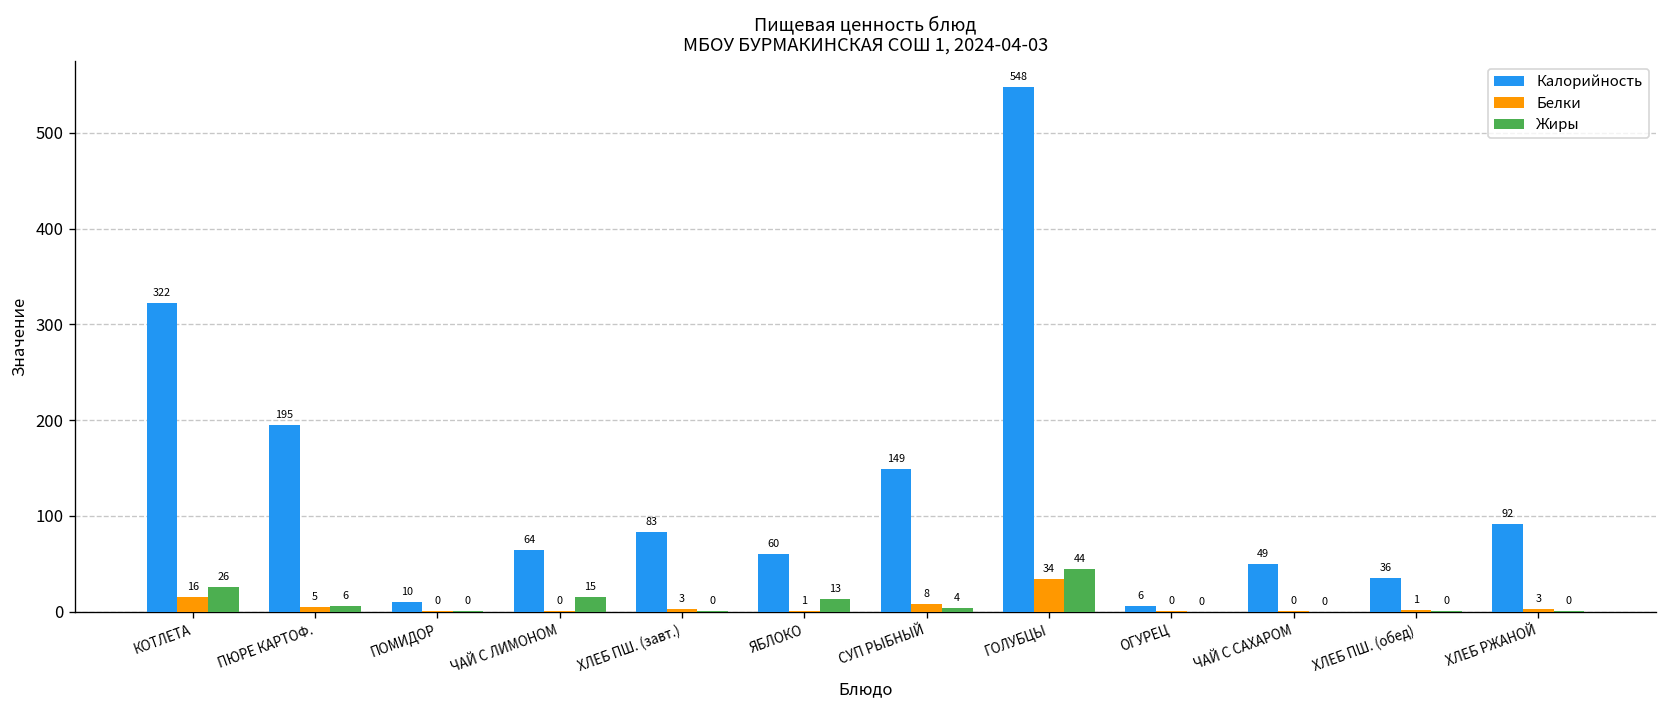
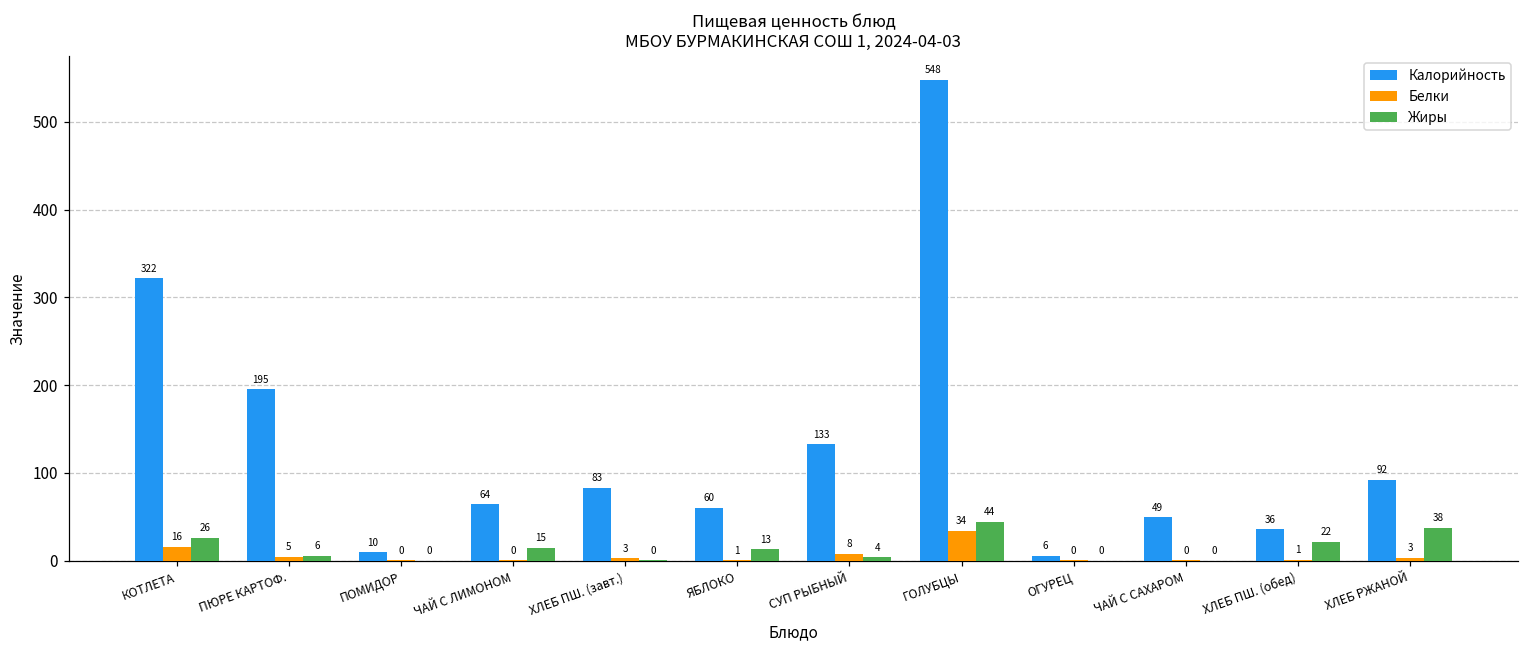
Калорийность, СУП РЫБНЫЙ: 149 -> 133
Жиры, ХЛЕБ ПШ. (обед): 0 -> 22
Жиры, ХЛЕБ РЖАНОЙ: 0 -> 38
